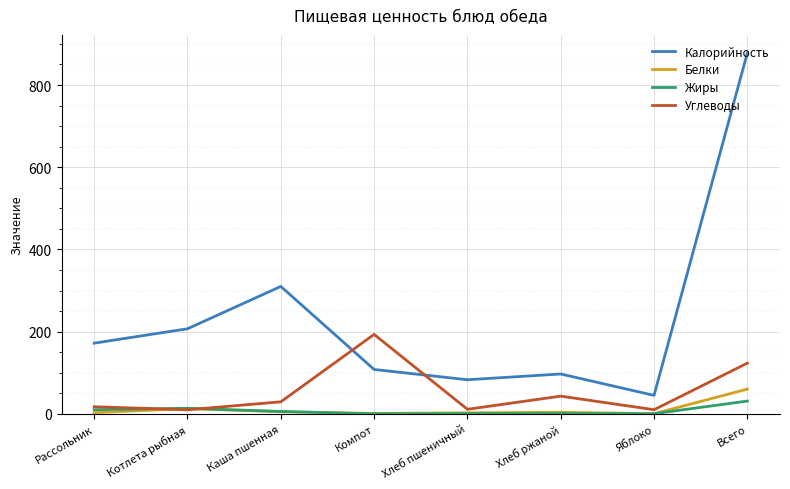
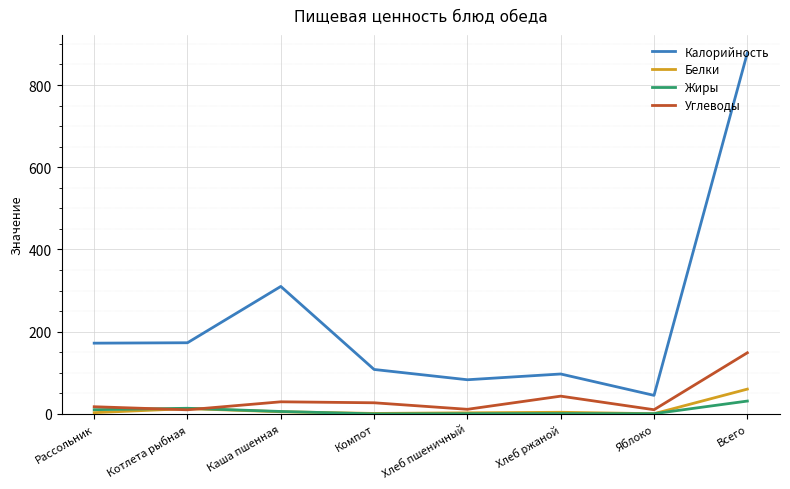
Калорийность, Котлета рыбная: 210 -> 170
Углеводы, Компот: 190 -> 30
Углеводы, Всего: 120 -> 150
